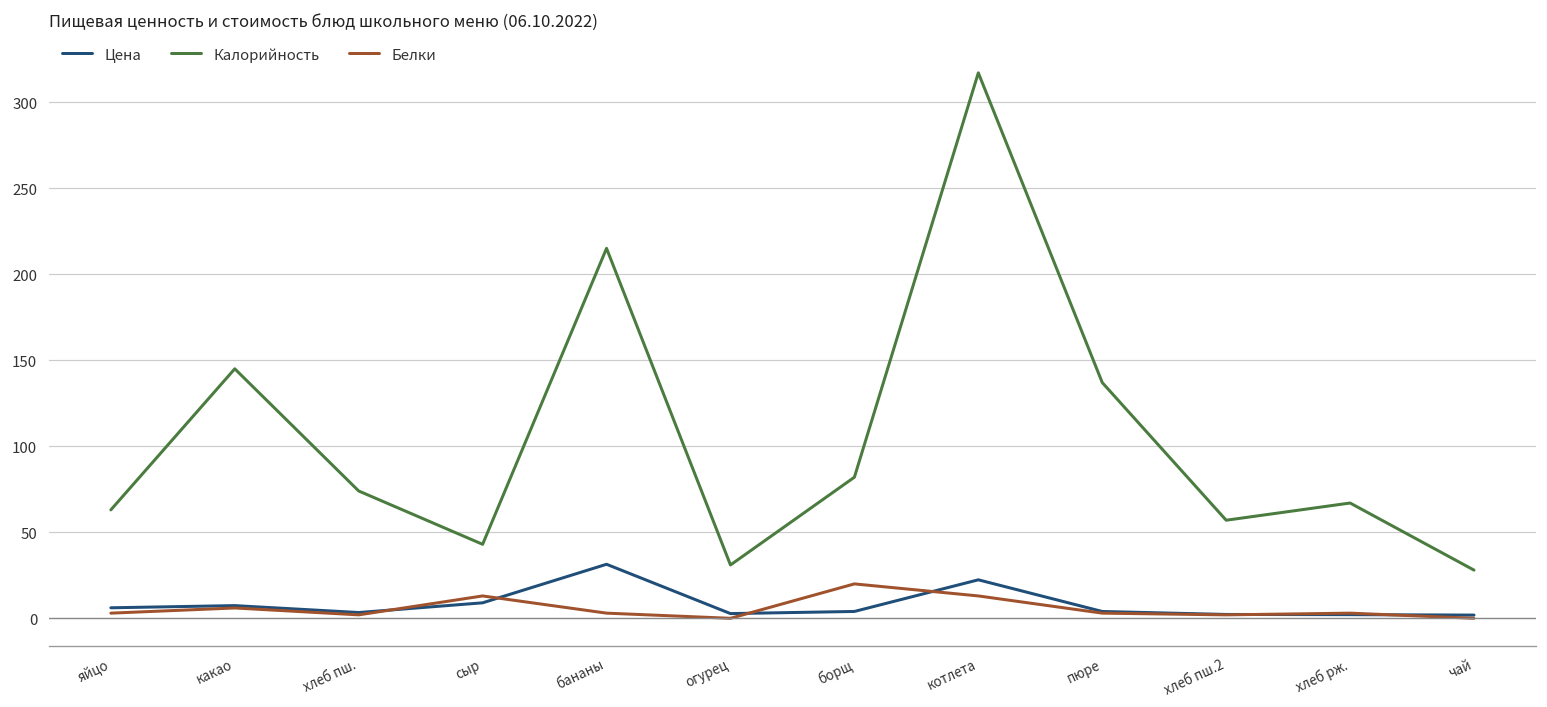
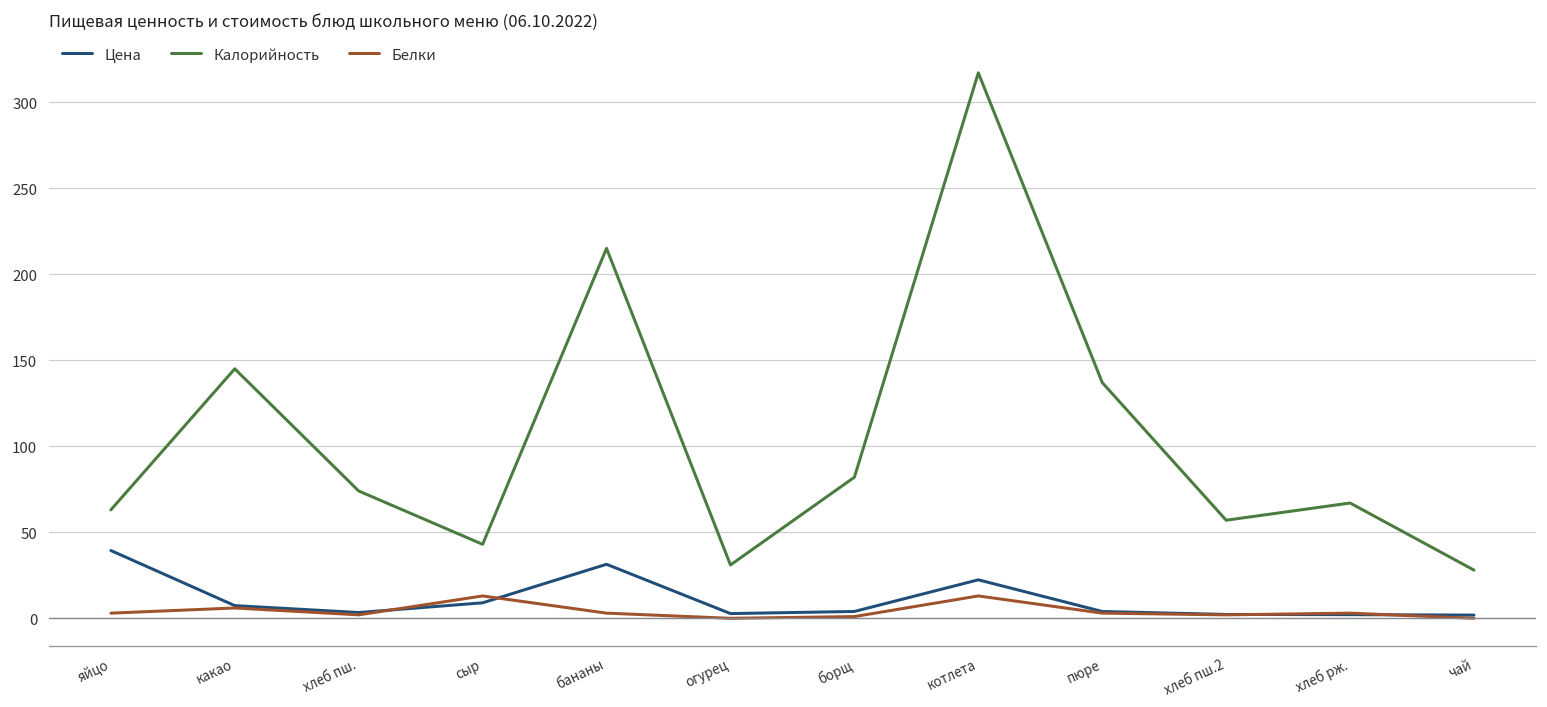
Цена, яйцо: 6 -> 39
Белки, борщ: 20 -> 1
